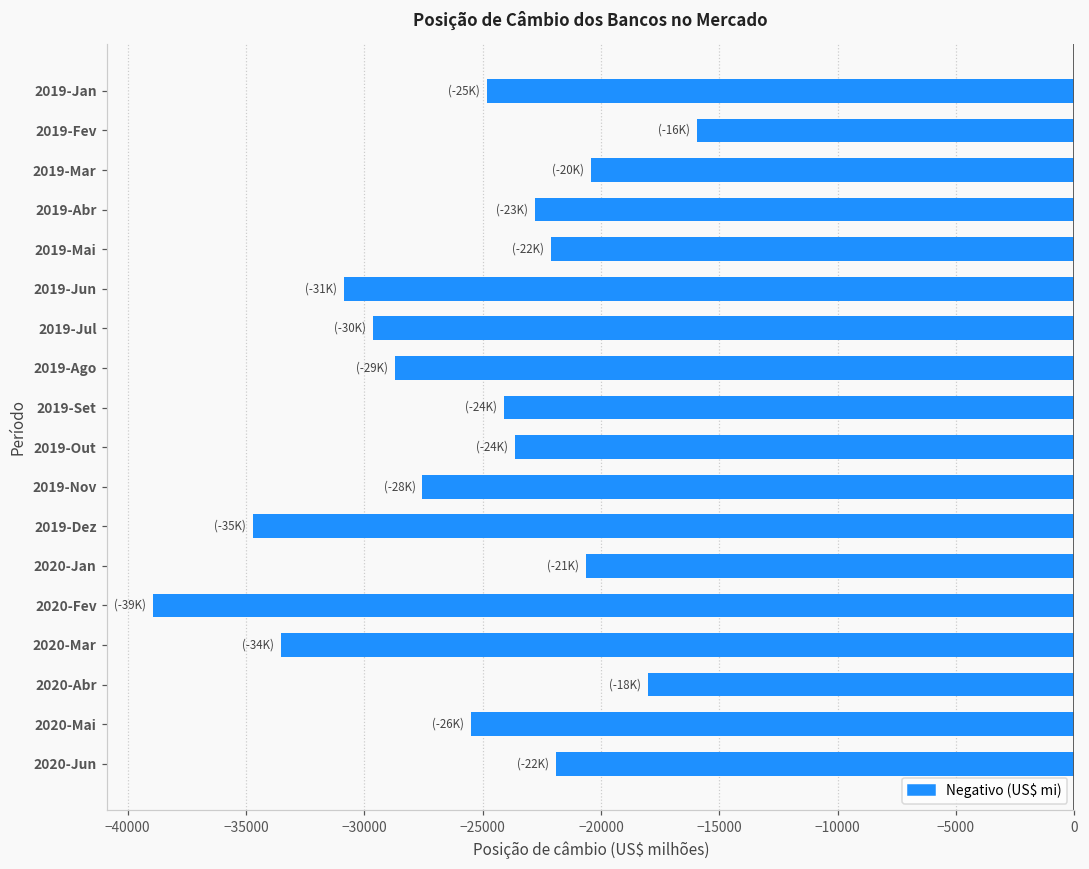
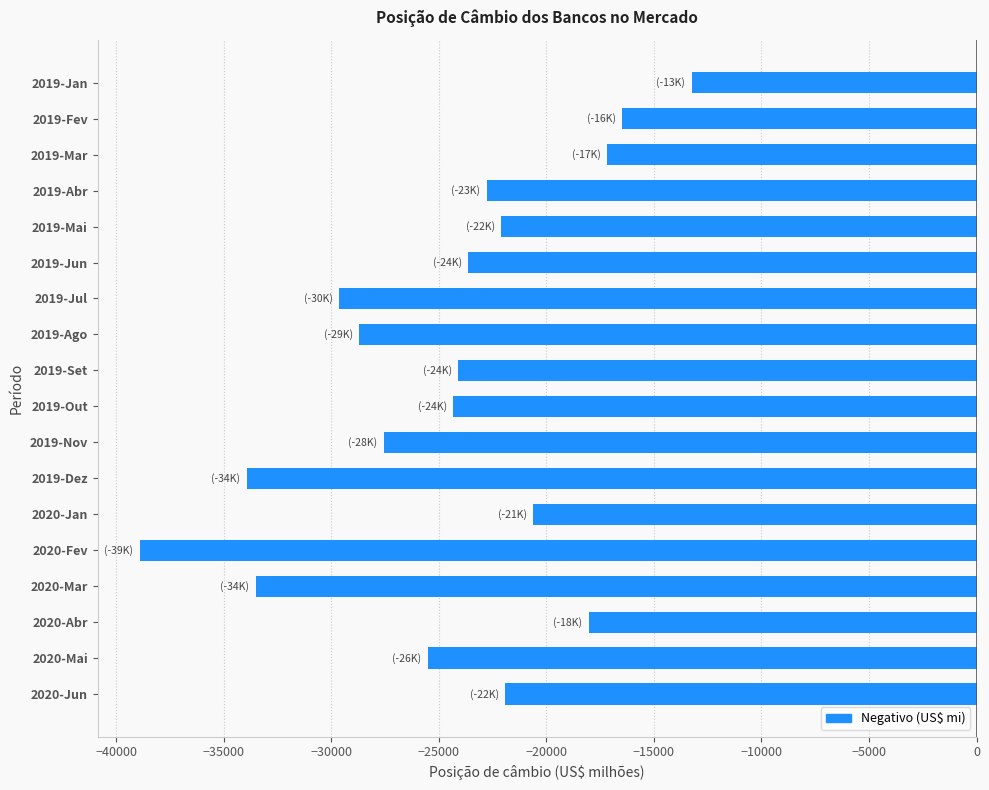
2019-Jan: (-25K) -> (-13K)
2019-Fev: -16000 -> -16500
2019-Mar: (-20K) -> (-17K)
2019-Jun: (-31K) -> (-24K)
2019-Out: -23600 -> -24300
2019-Dez: (-35K) -> (-34K)
